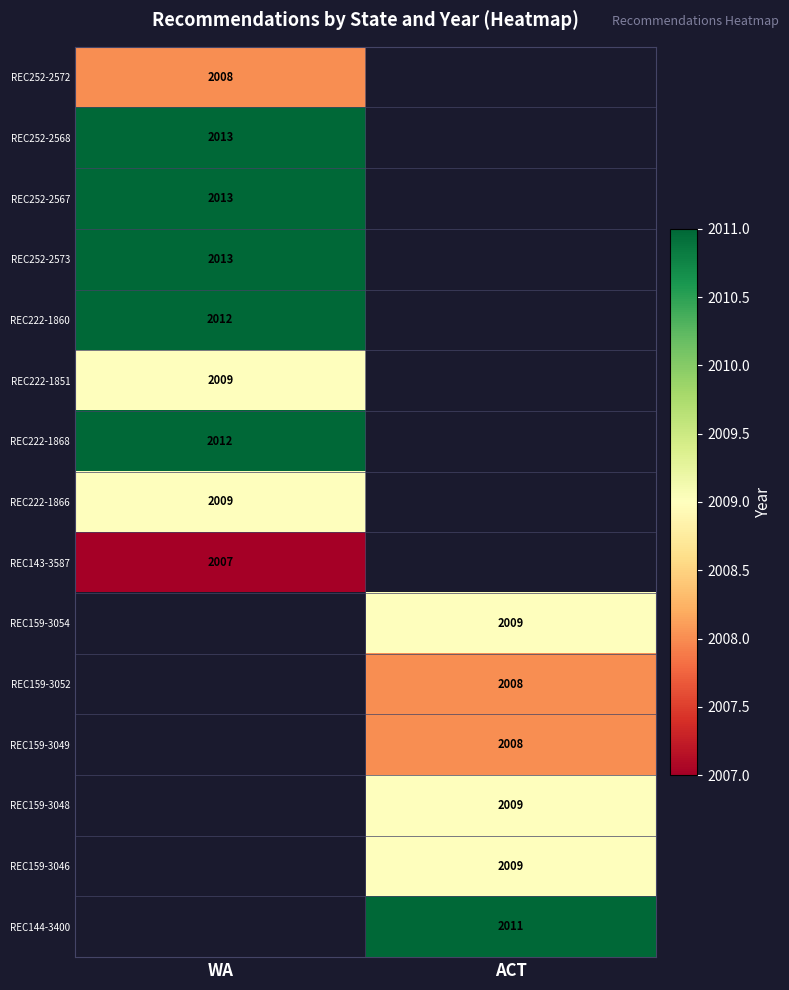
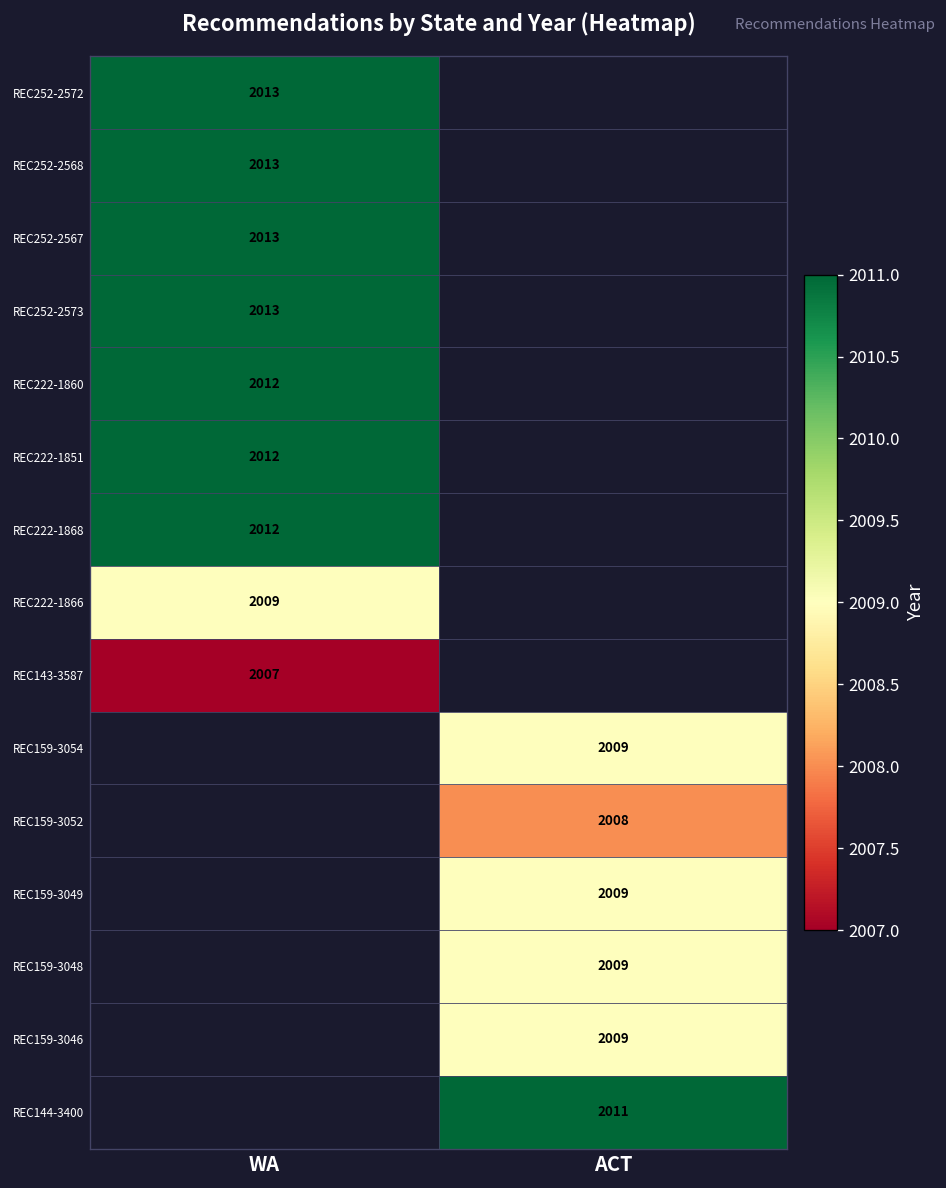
REC252-2572, WA: 2008 -> 2013
REC222-1851, WA: 2009 -> 2012
REC159-3049, ACT: 2008 -> 2009
